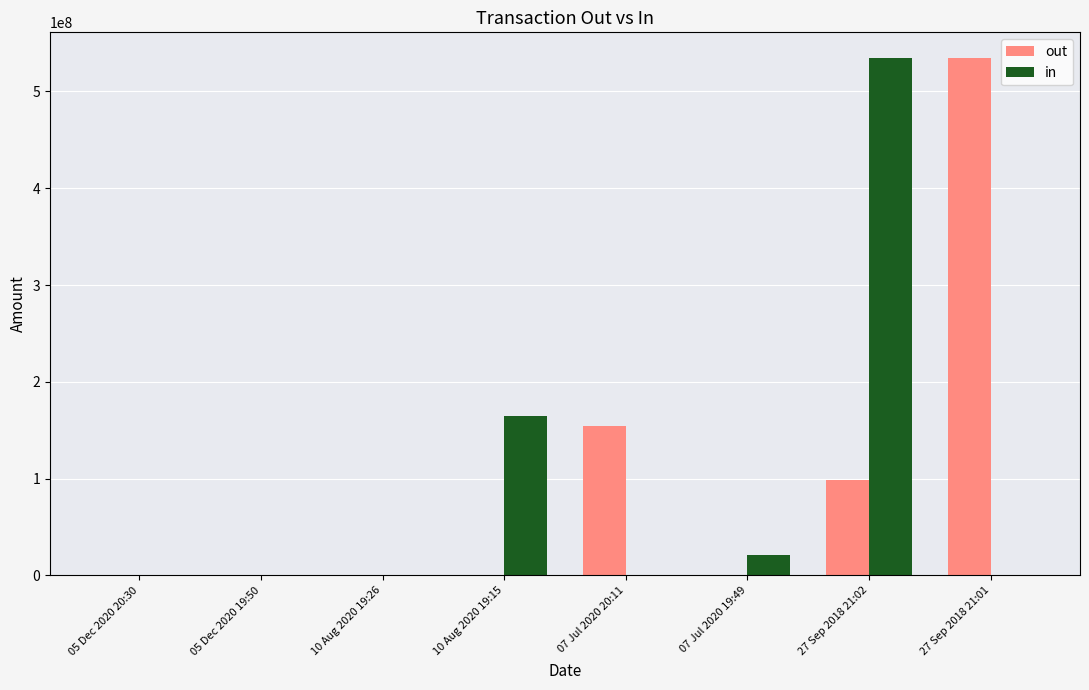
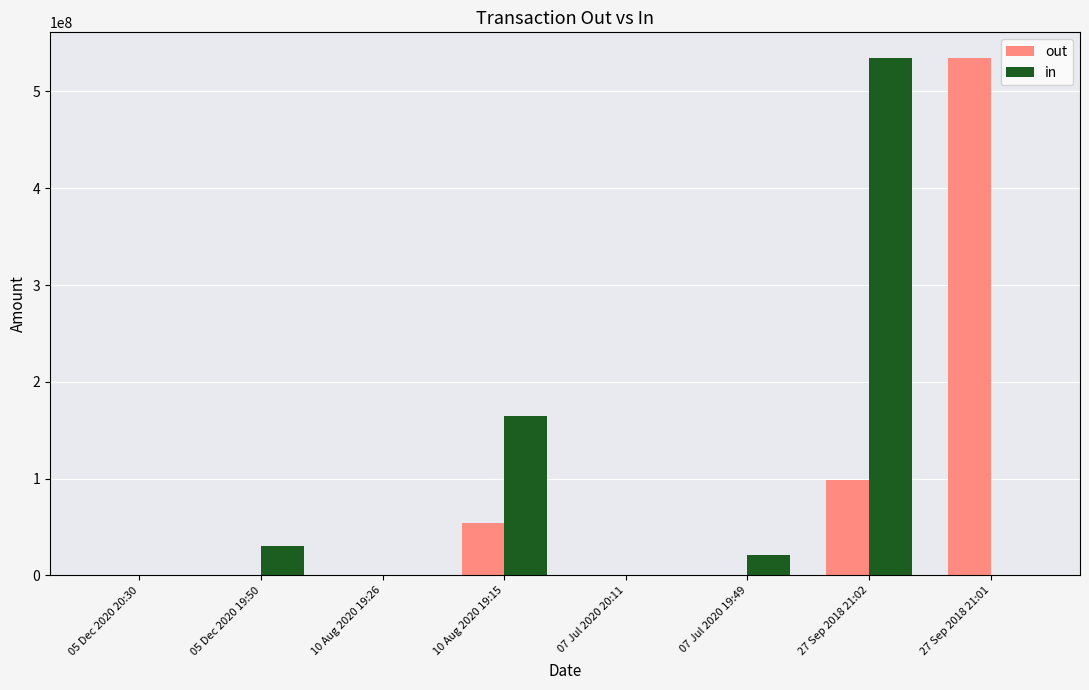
in, 05 Dec 2020 19:50: 0 -> 30000000
out, 10 Aug 2020 19:15: 0 -> 50000000
out, 07 Jul 2020 20:11: 150000000 -> 0
